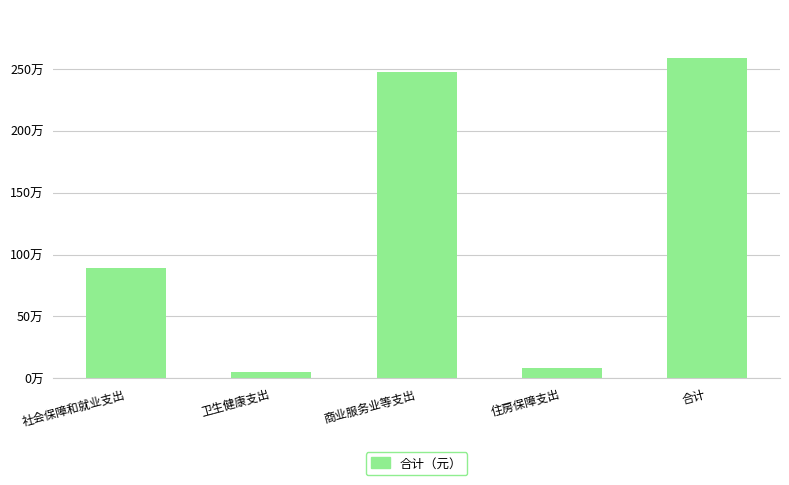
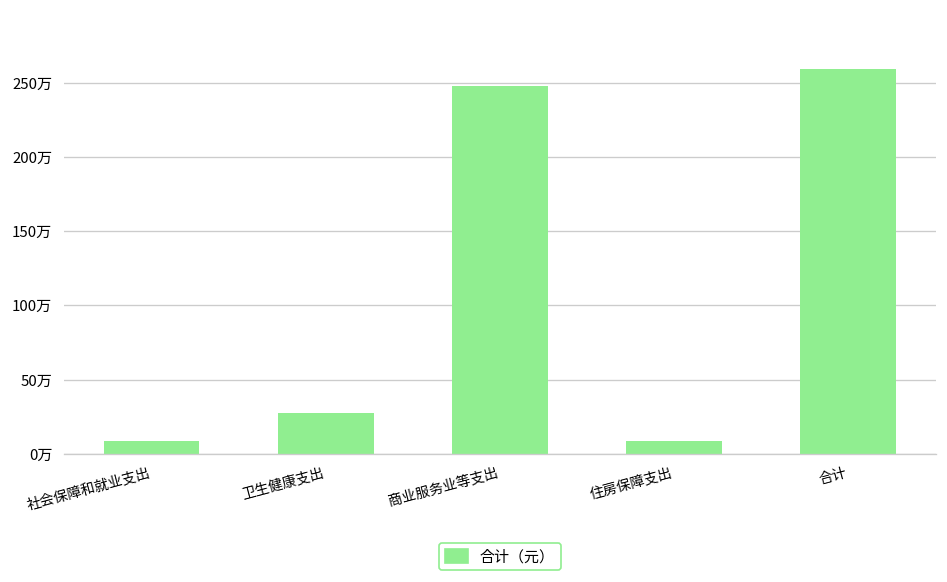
社会保障和就业支出: 89万 -> 9万
卫生健康支出: 5万 -> 27万
